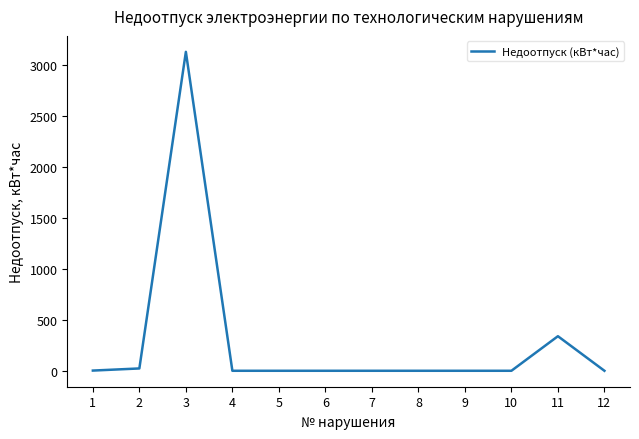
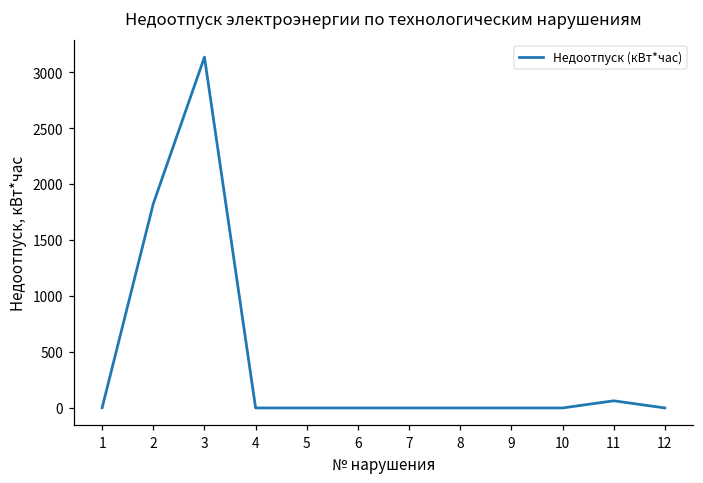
2: 20 -> 1820
11: 340 -> 60
